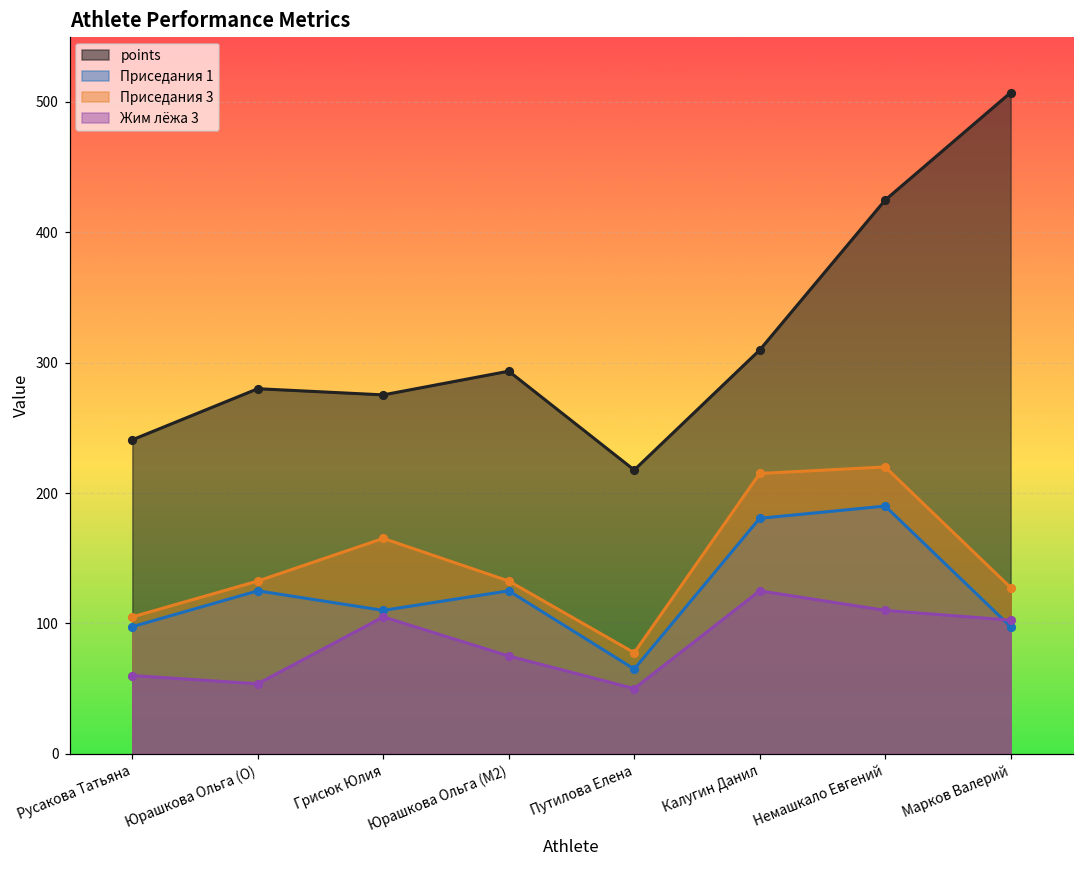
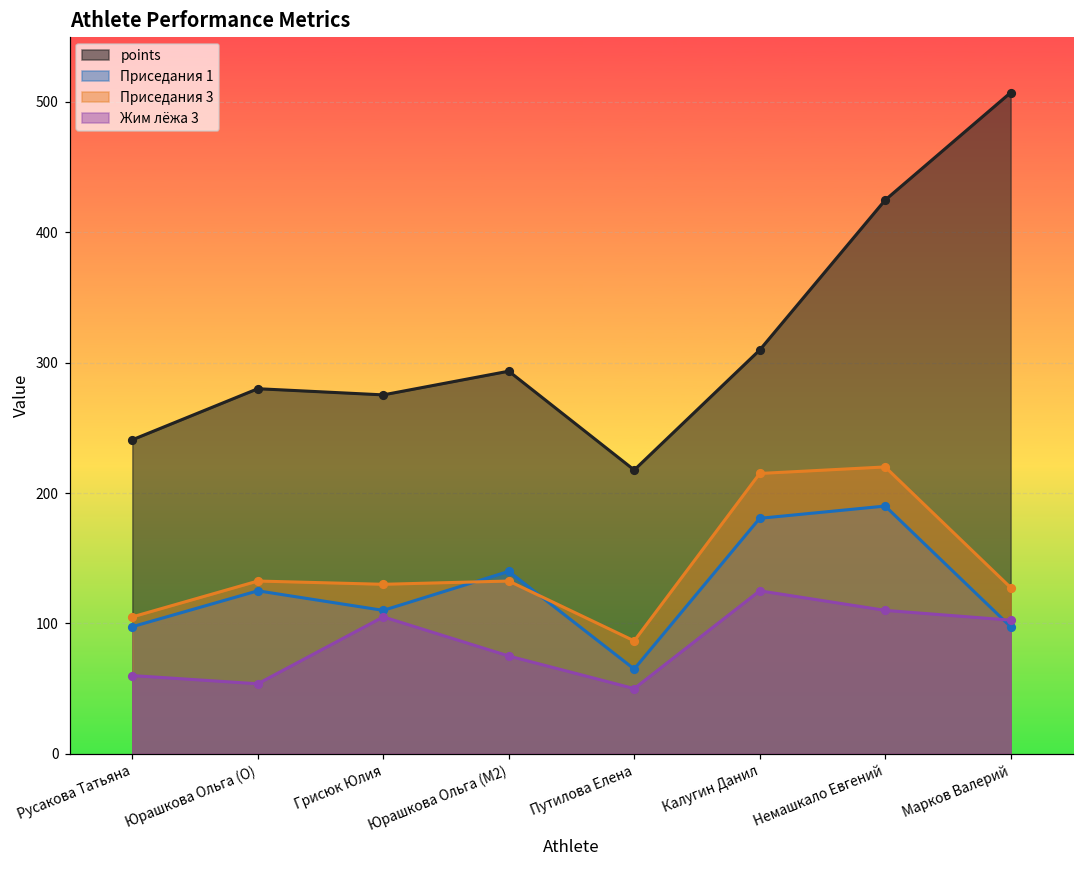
Приседания 3, Грисюк Юлия: 165 -> 130
Приседания 1, Юрашкова Ольга (M2): 125 -> 140
Приседания 3, Путилова Елена: 78 -> 87
